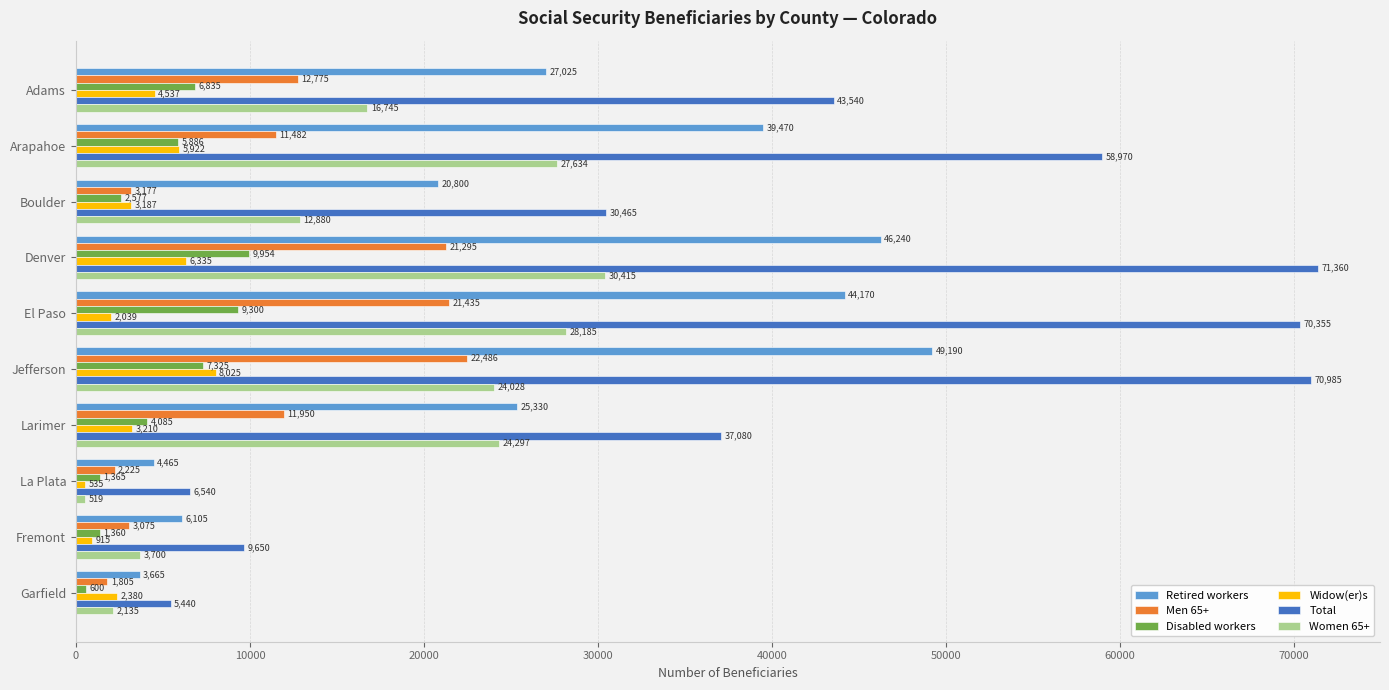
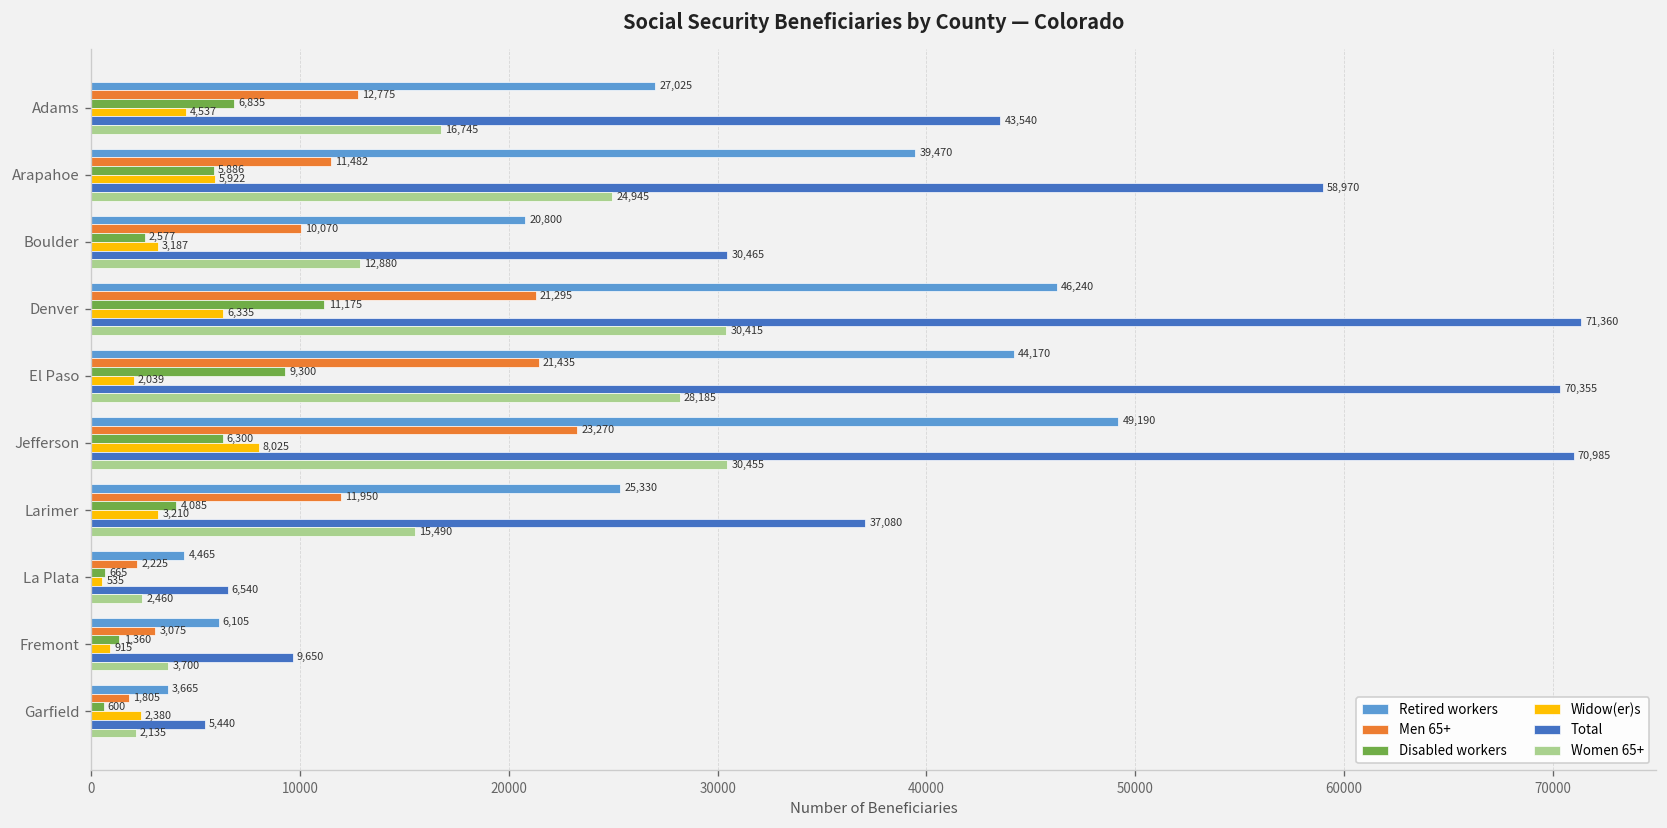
Women 65+, Arapahoe: 27,634 -> 24,945
Men 65+, Boulder: 3,177 -> 10,070
Disabled workers, Denver: 9,954 -> 11,175
Men 65+, Jefferson: 22,486 -> 23,270
Disabled workers, Jefferson: 7,325 -> 6,300
Women 65+, Jefferson: 24,028 -> 30,455
Women 65+, Larimer: 24,297 -> 15,490
Disabled workers, La Plata: 1,365 -> 665
Women 65+, La Plata: 519 -> 2,460
